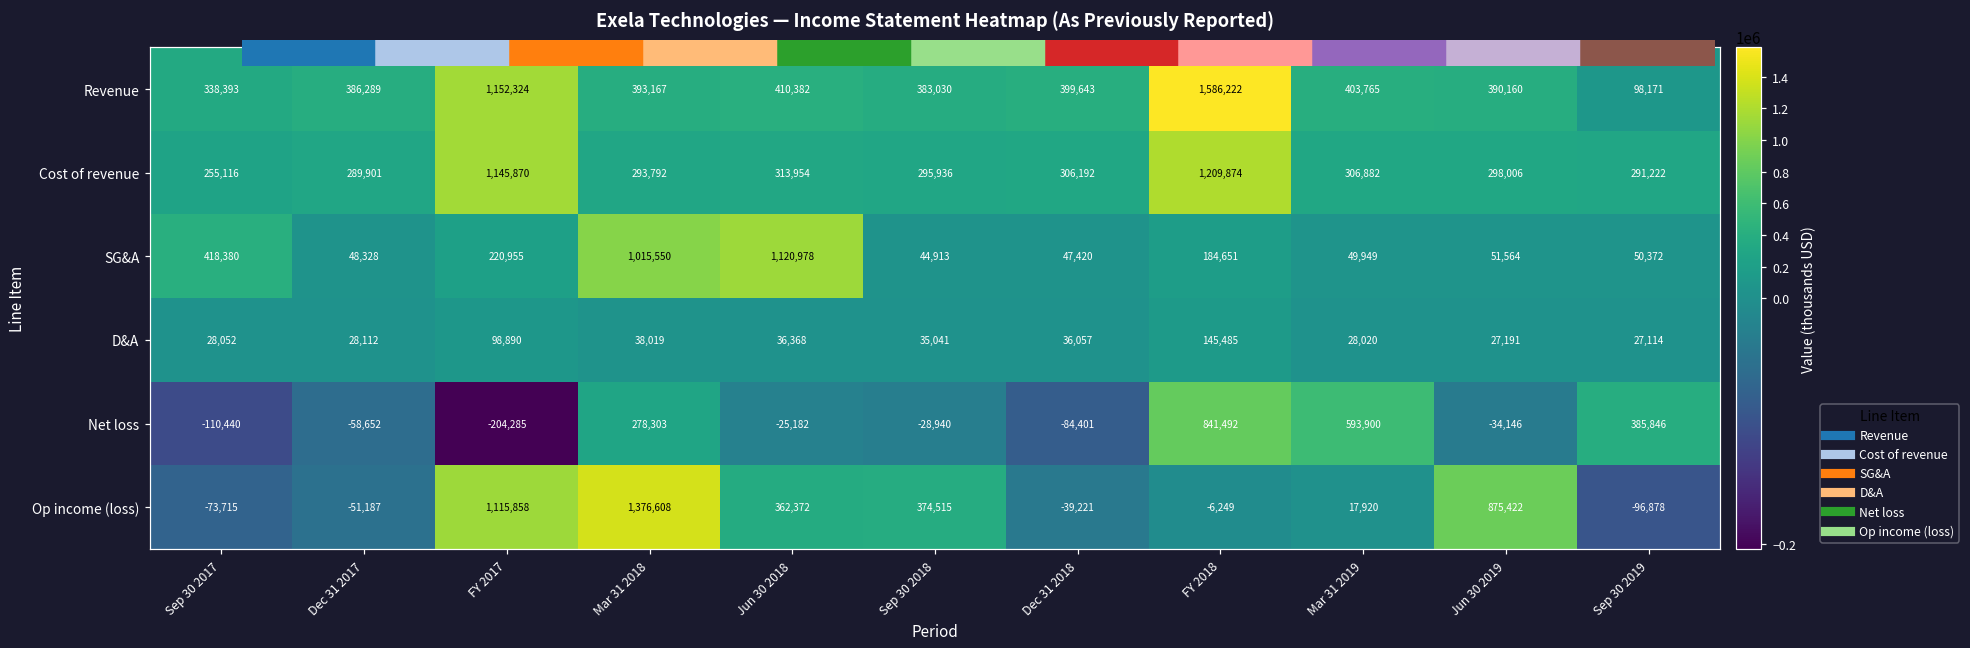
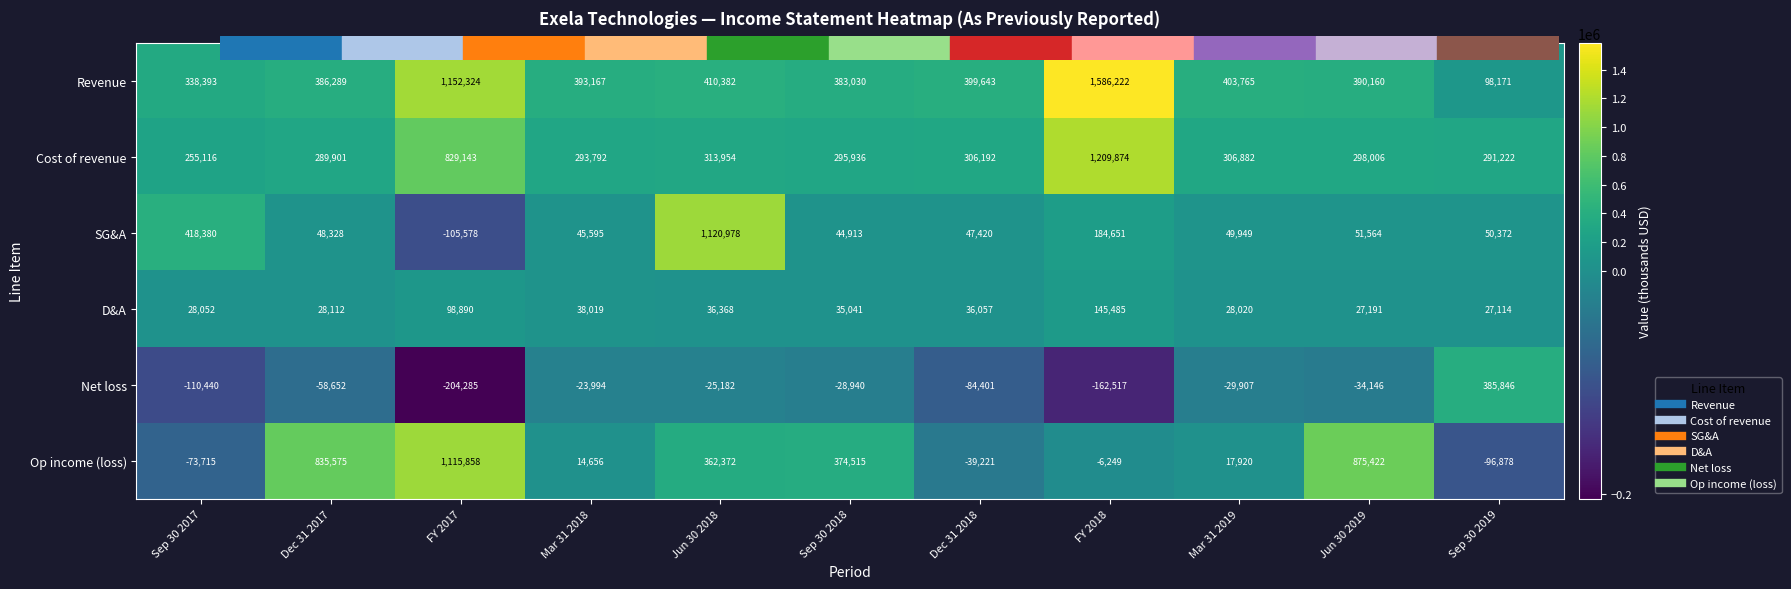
Cost of revenue, FY 2017: 1,145,870 -> 829,143
SG&A, FY 2017: 220,955 -> -105,578
SG&A, Mar 31 2018: 1,015,550 -> 45,595
Net loss, Mar 31 2018: 278,303 -> -23,994
Net loss, FY 2018: 841,492 -> -162,517
Net loss, Mar 31 2019: 593,900 -> -29,907
Op income (loss), Dec 31 2017: -51,187 -> 835,575
Op income (loss), Mar 31 2018: 1,376,608 -> 14,656
